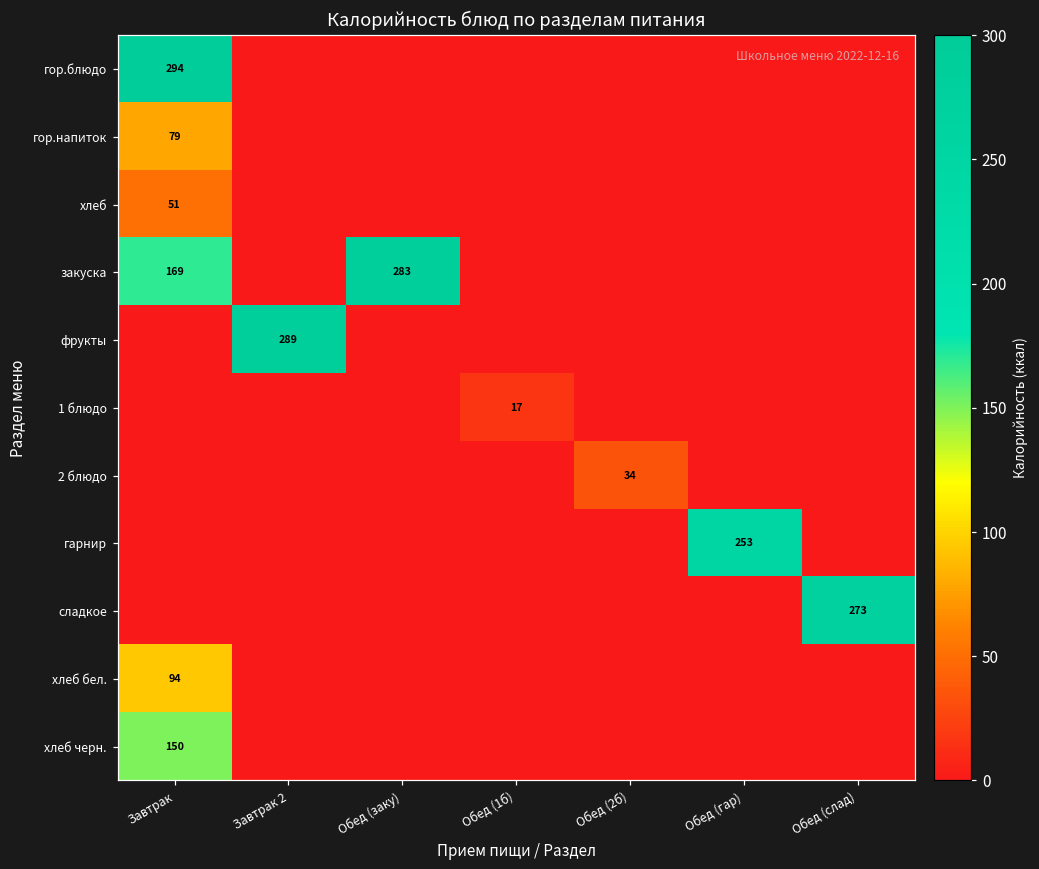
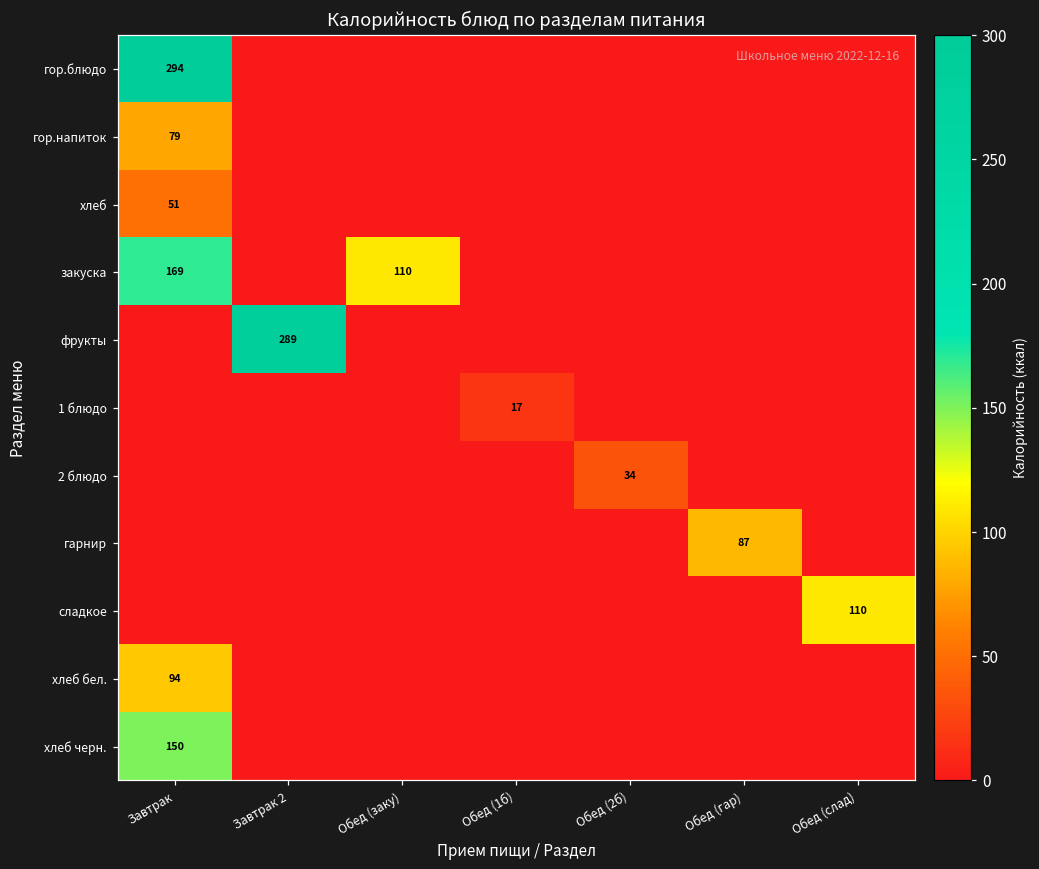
закуска, Обед (заку): 283 -> 110
гарнир, Обед (гар): 253 -> 87
сладкое, Обед (слад): 273 -> 110
